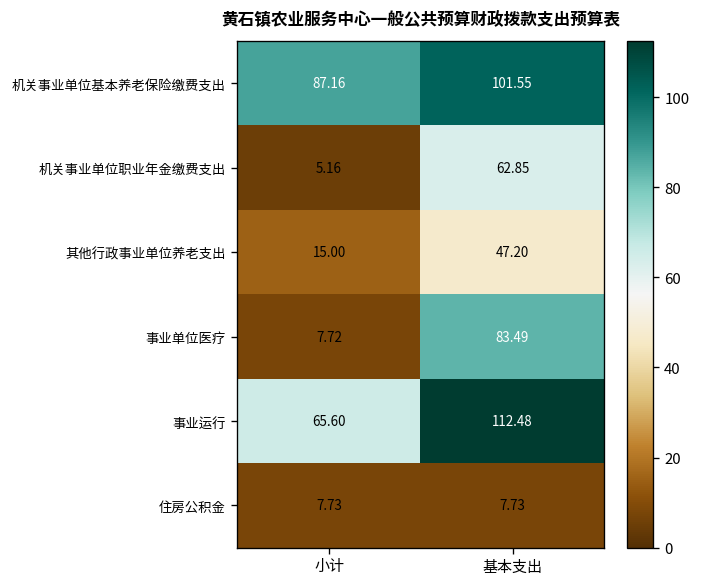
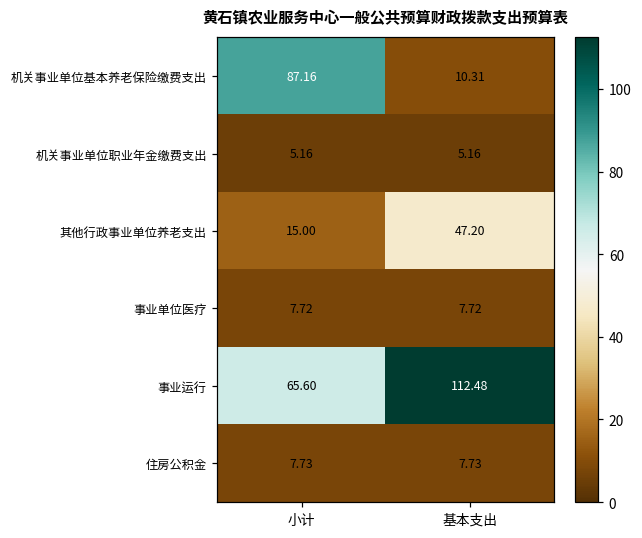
机关事业单位基本养老保险缴费支出, 基本支出: 101.55 -> 10.31
机关事业单位职业年金缴费支出, 基本支出: 62.85 -> 5.16
事业单位医疗, 基本支出: 83.49 -> 7.72
